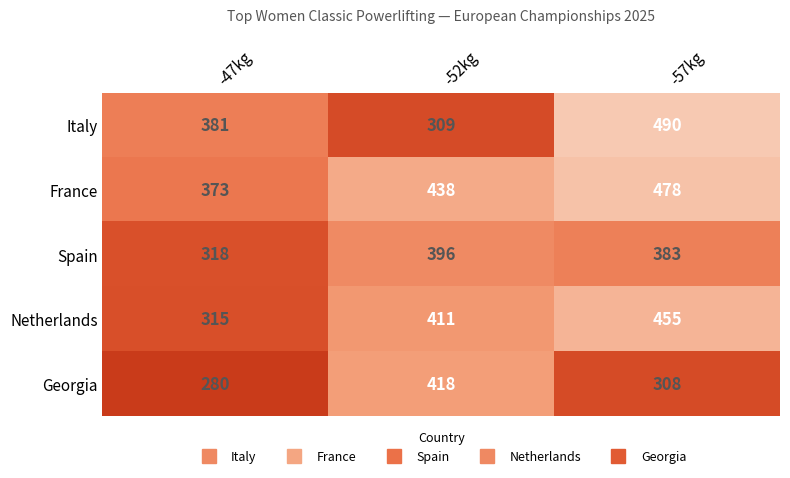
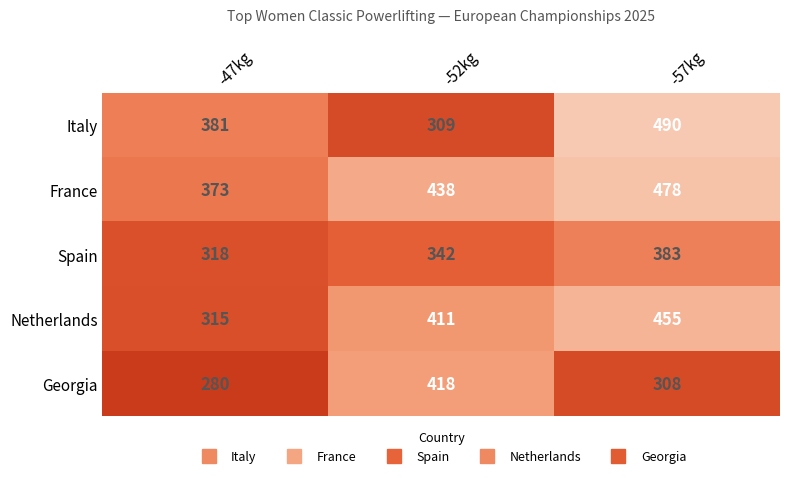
Spain, -52kg: 396 -> 342
